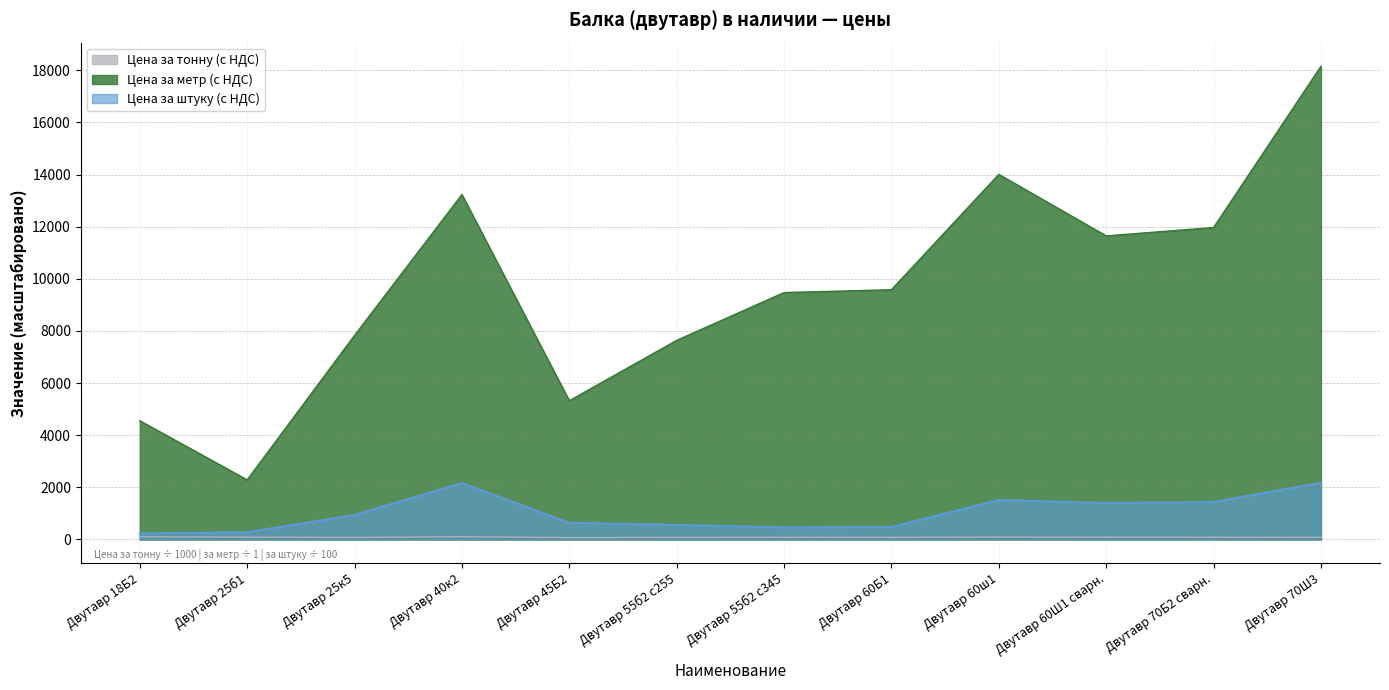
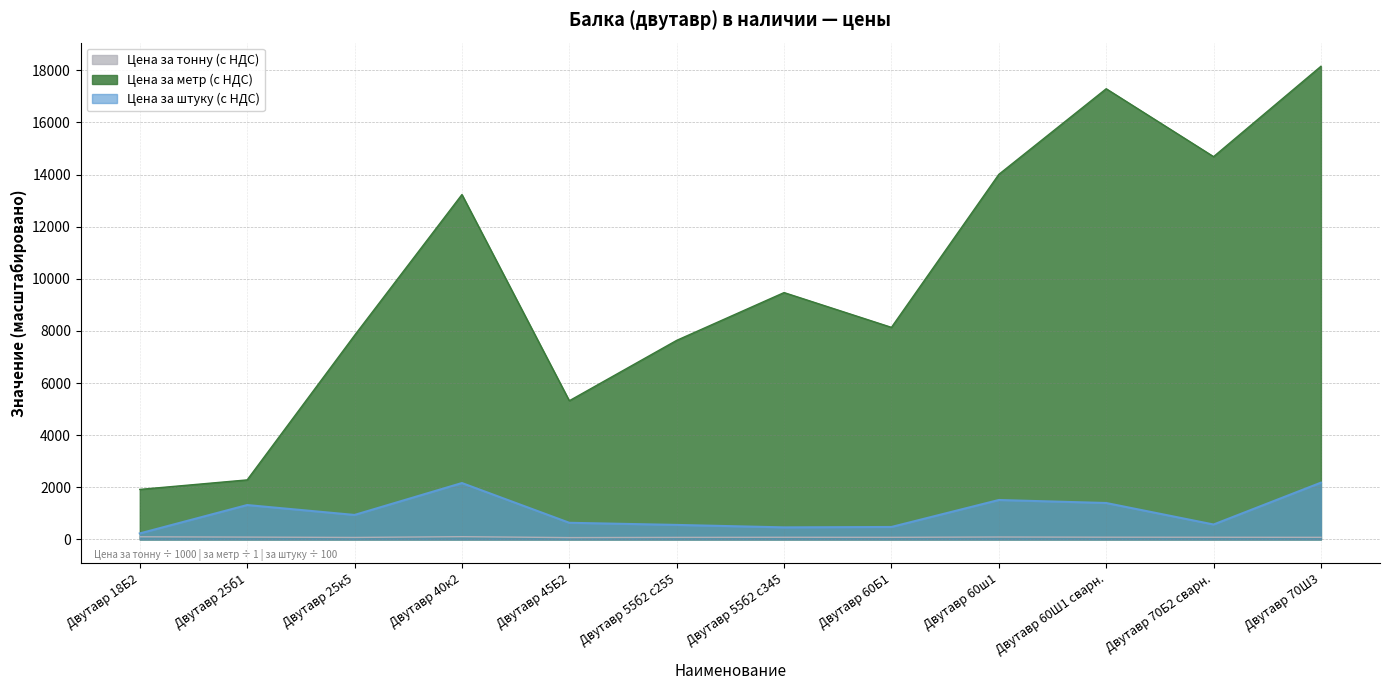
Цена за метр (с НДС), Двутавр 18Б2: 4600 -> 1900
Цена за штуку (с НДС), Двутавр 25б1: 300 -> 1300
Цена за метр (с НДС), Двутавр 60Б1: 9600 -> 8100
Цена за метр (с НДС), Двутавр 60Ш1 сварн.: 11600 -> 17300
Цена за метр (с НДС), Двутавр 70Б2 сварн.: 12000 -> 14700
Цена за штуку (с НДС), Двутавр 70Б2 сварн.: 1400 -> 600
